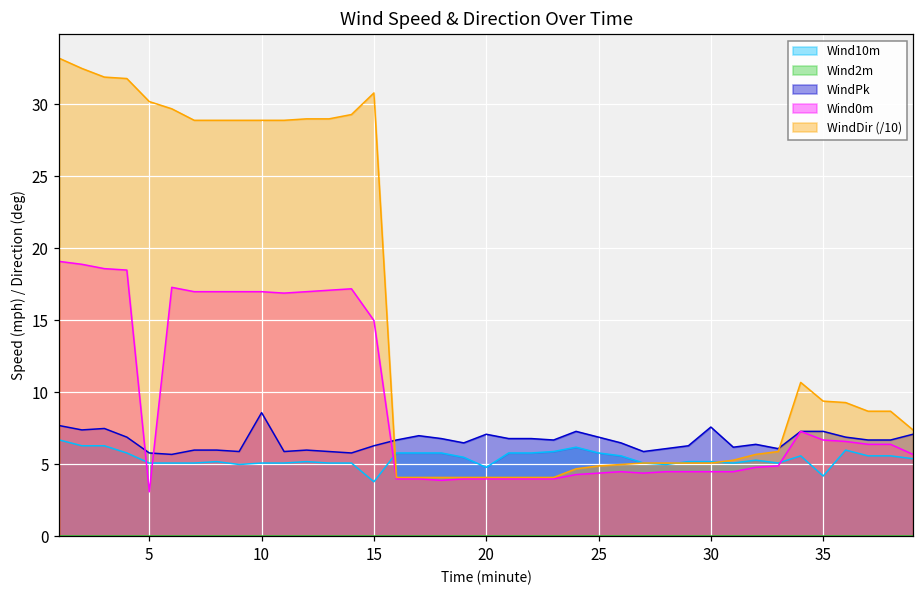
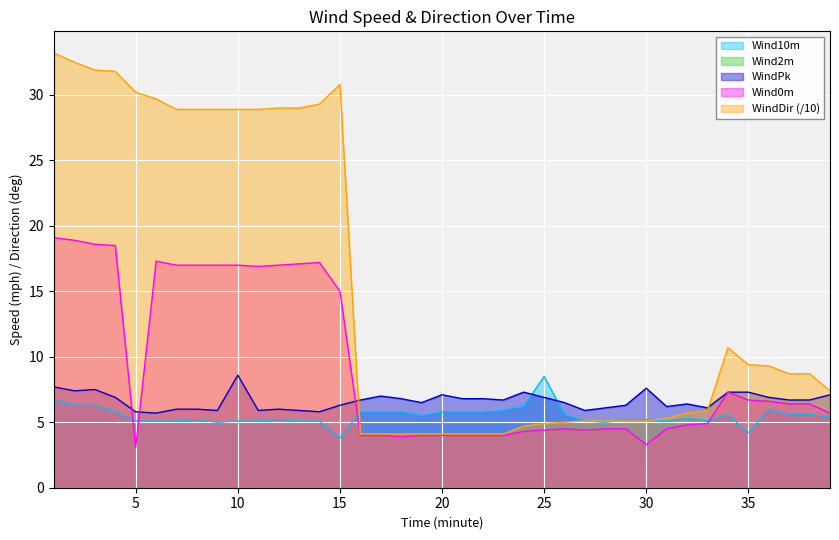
Wind10m, 20: 4.8 -> 5.8
Wind10m, 25: 5.8 -> 8.5
Wind0m, 30: 4.5 -> 3.3
